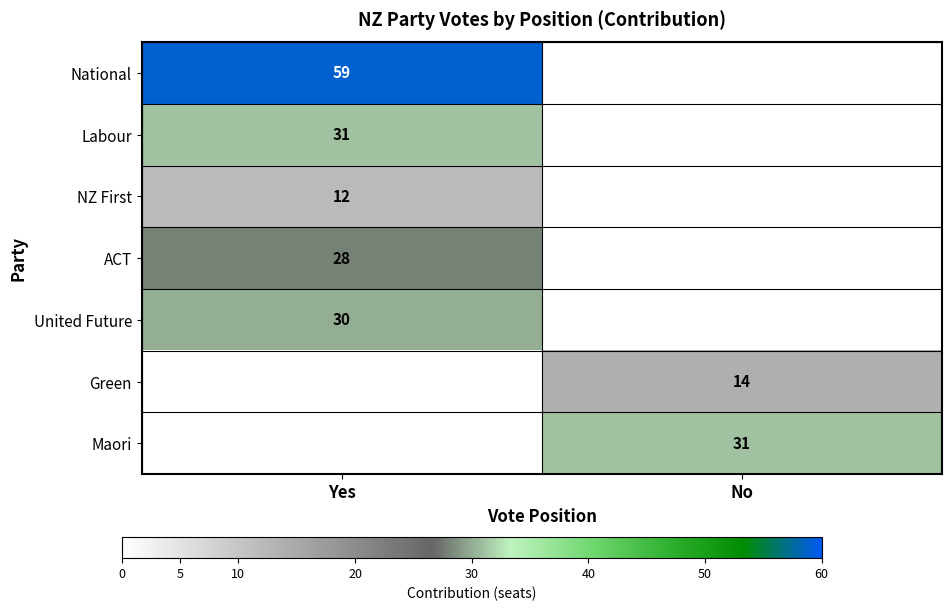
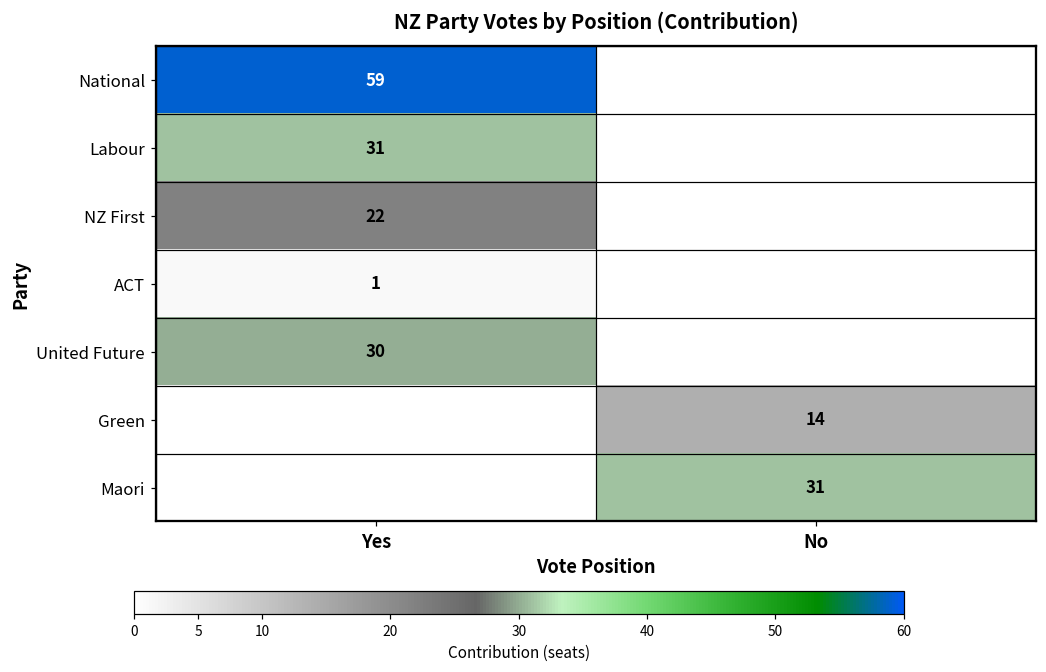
NZ First, Yes: 12 -> 22
ACT, Yes: 28 -> 1
